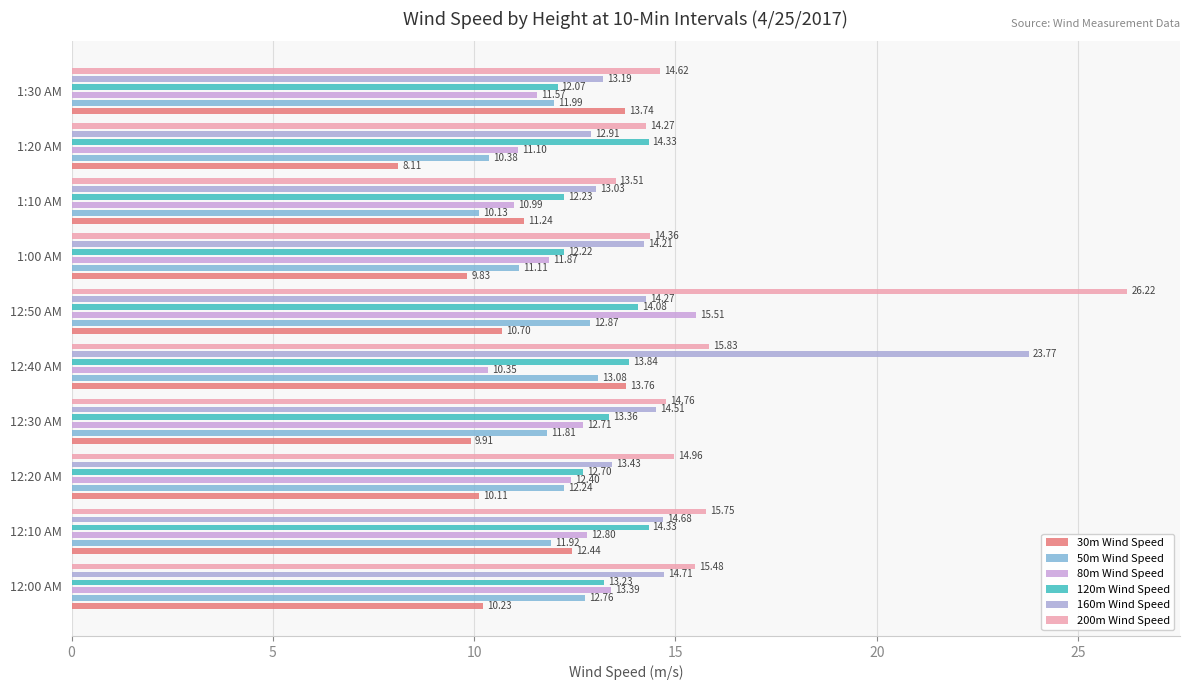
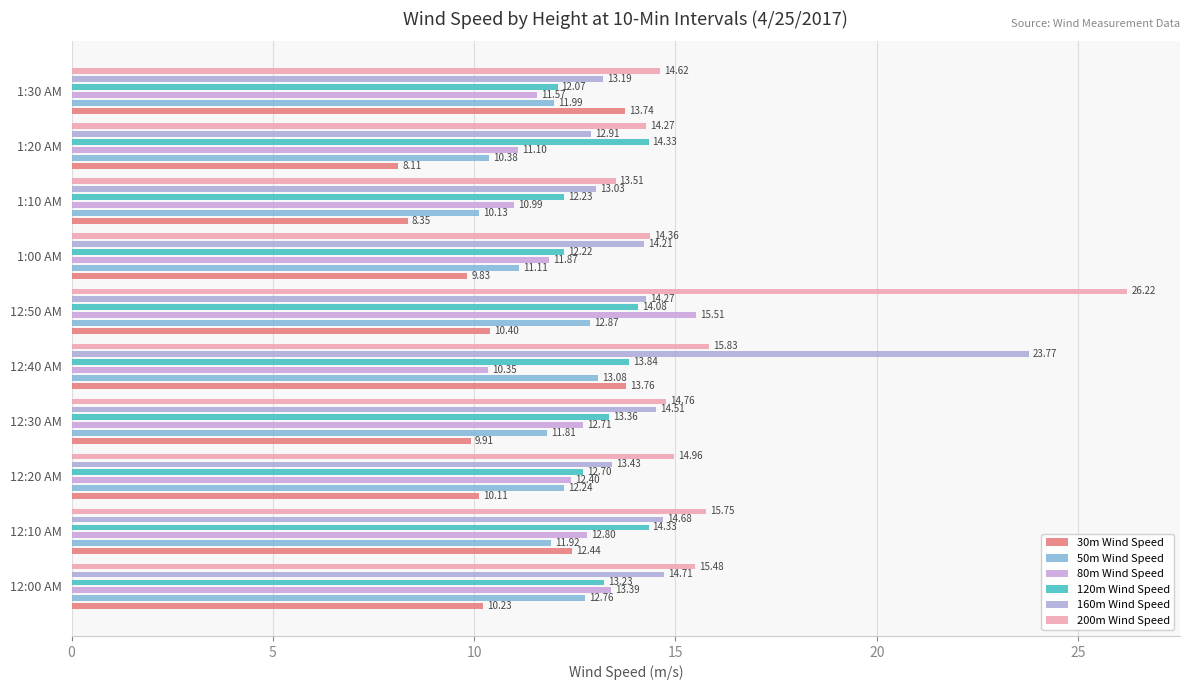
30m Wind Speed, 1:10 AM: 11.24 -> 8.35
30m Wind Speed, 12:50 AM: 10.70 -> 10.40
